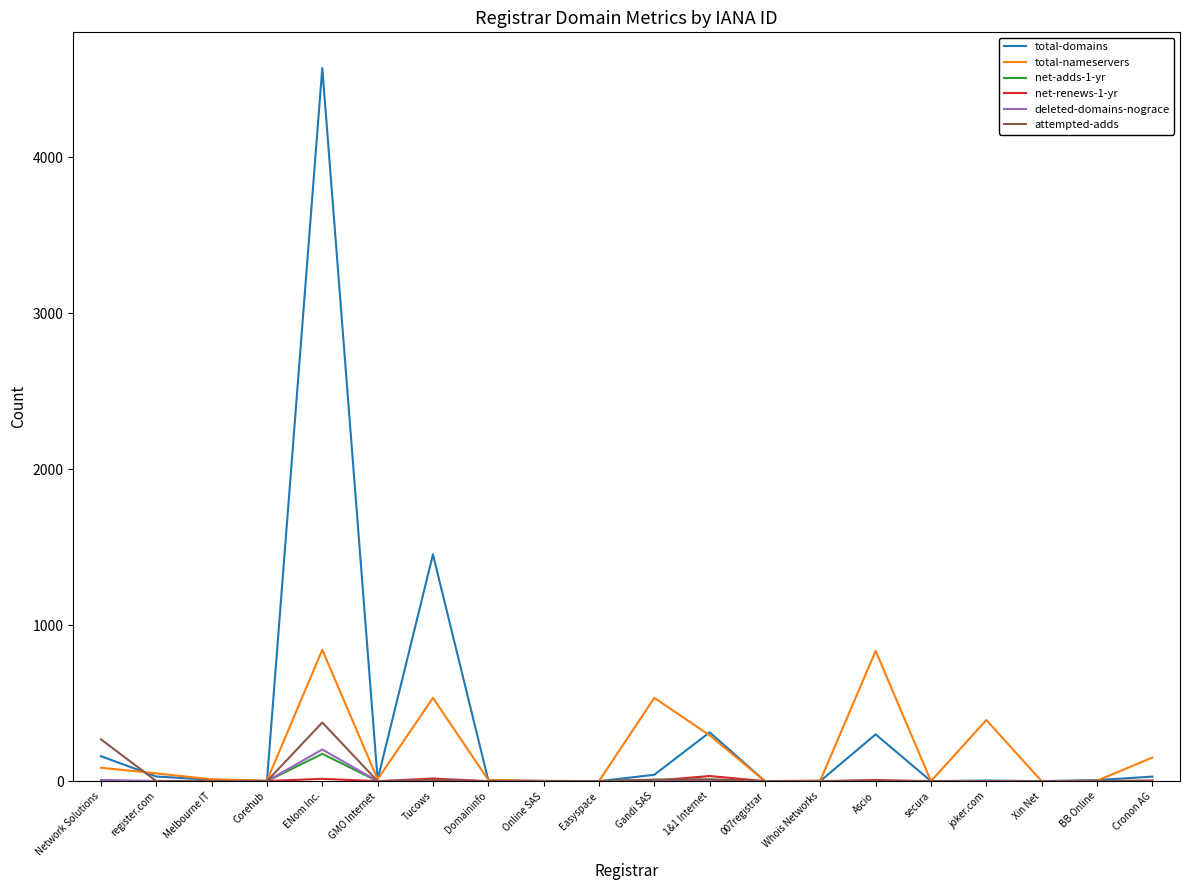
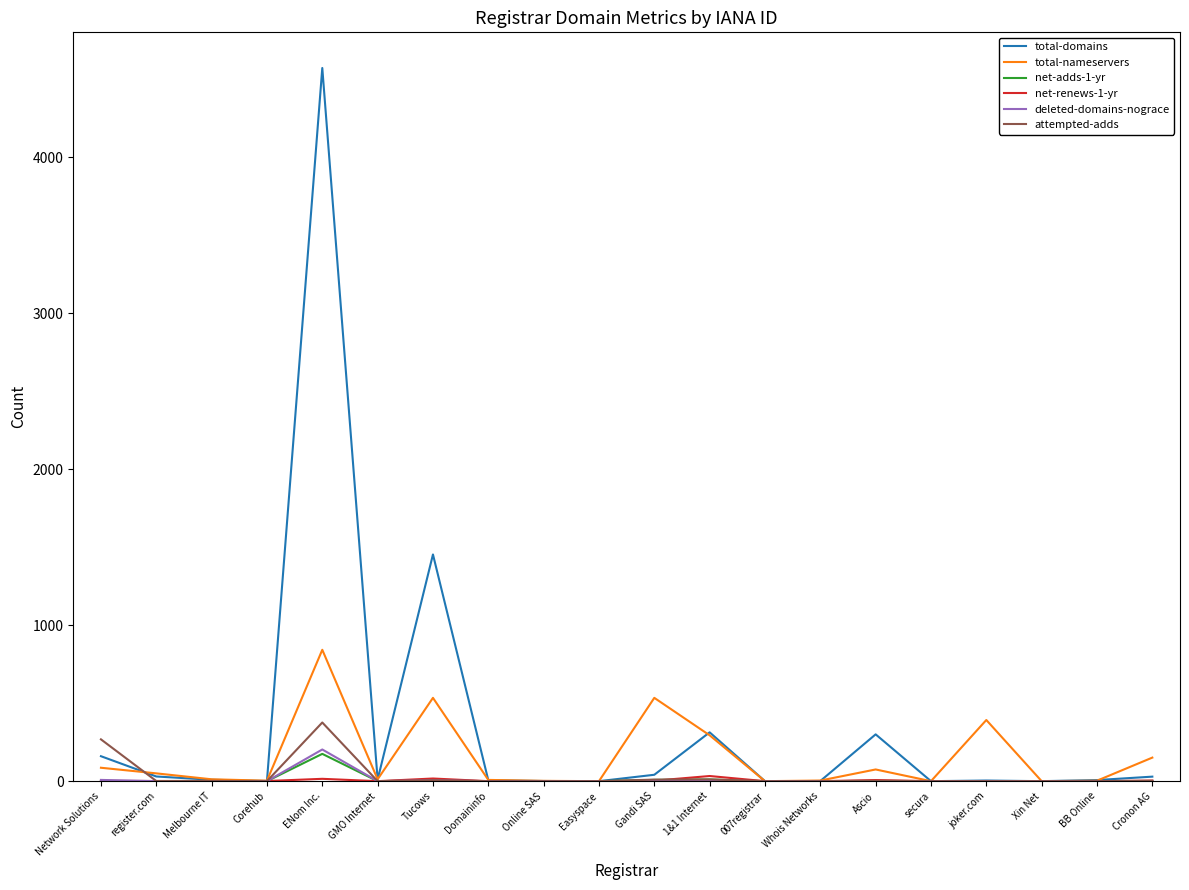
total-nameservers, Ascio: 840 -> 80
